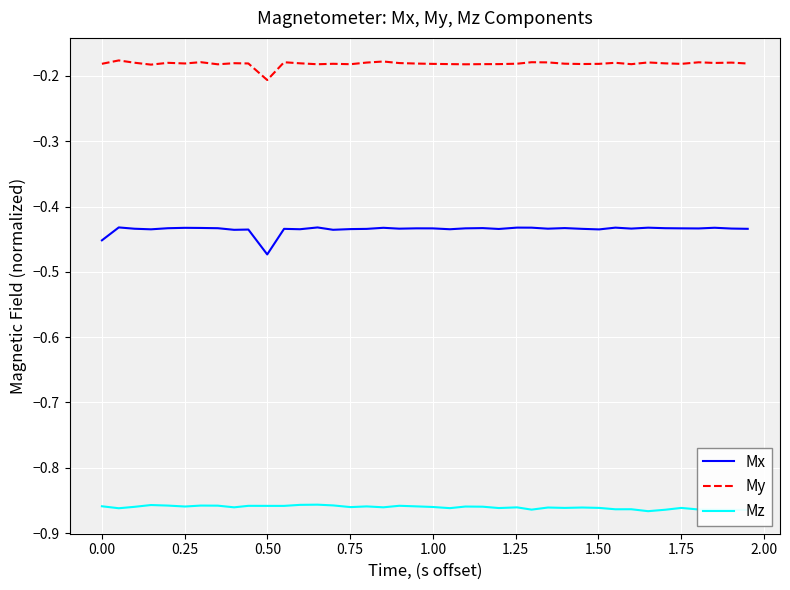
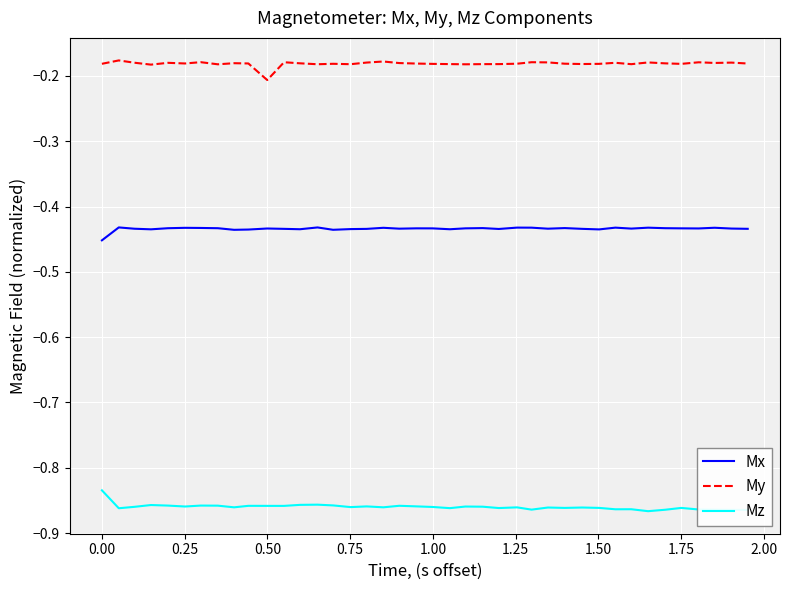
Mz, 0.00: -0.86 -> -0.83
Mx, 0.50: -0.47 -> -0.43
